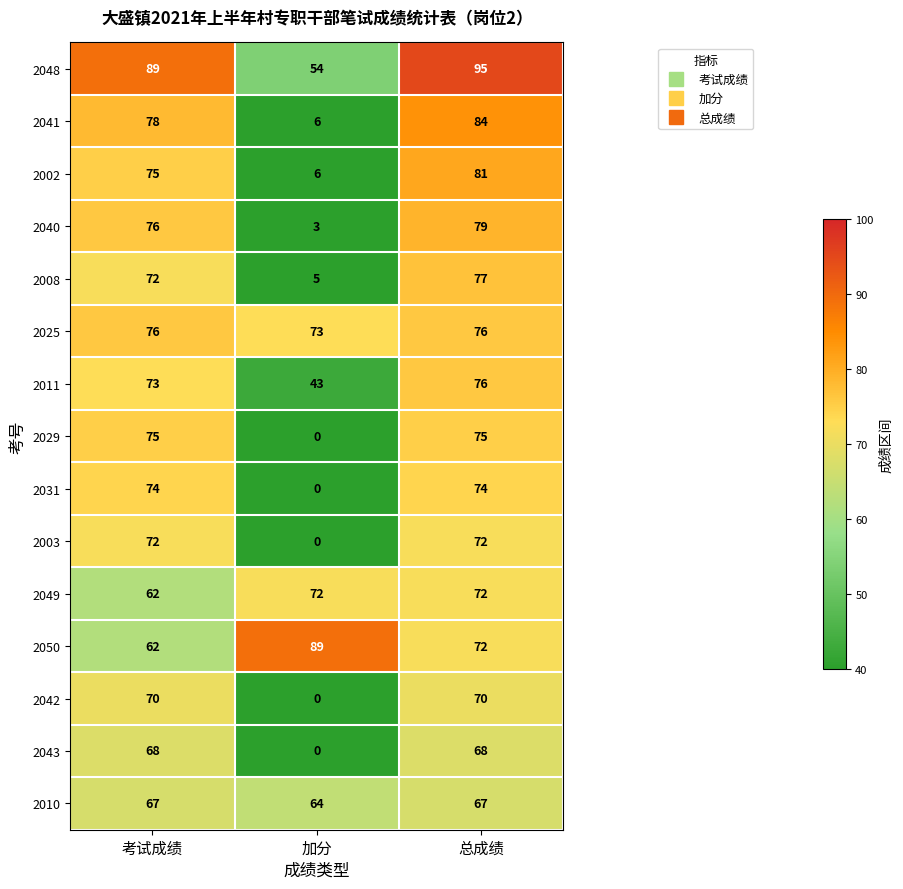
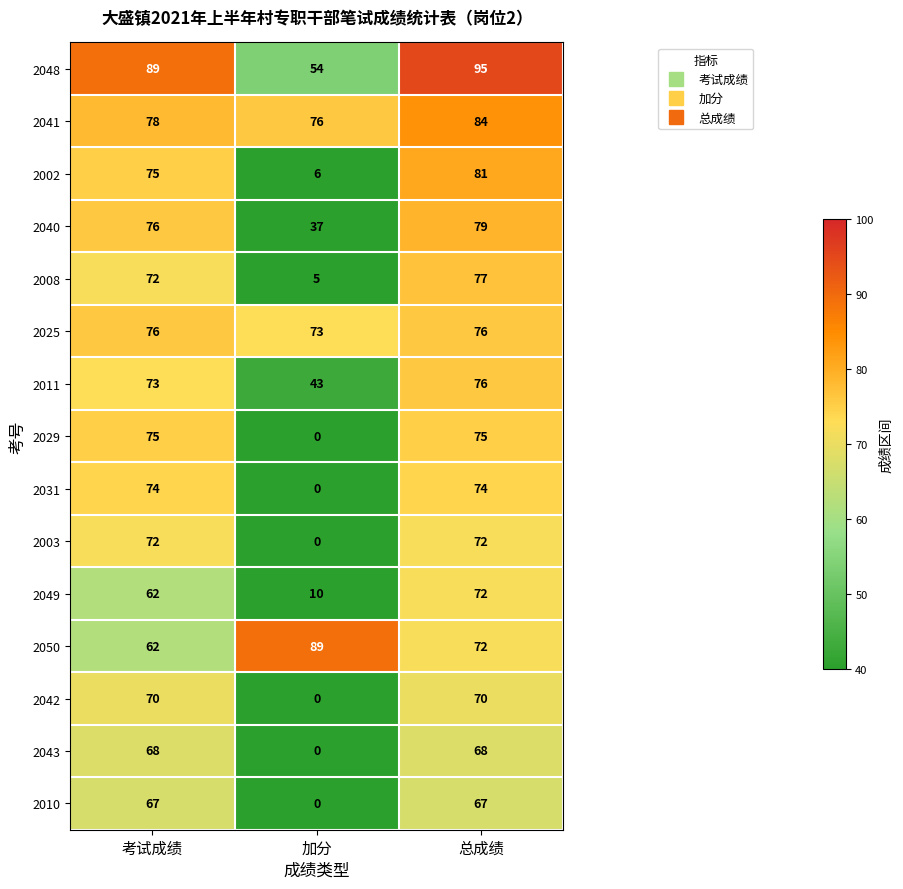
2041, 加分: 6 -> 76
2040, 加分: 3 -> 37
2049, 加分: 72 -> 10
2010, 加分: 64 -> 0
